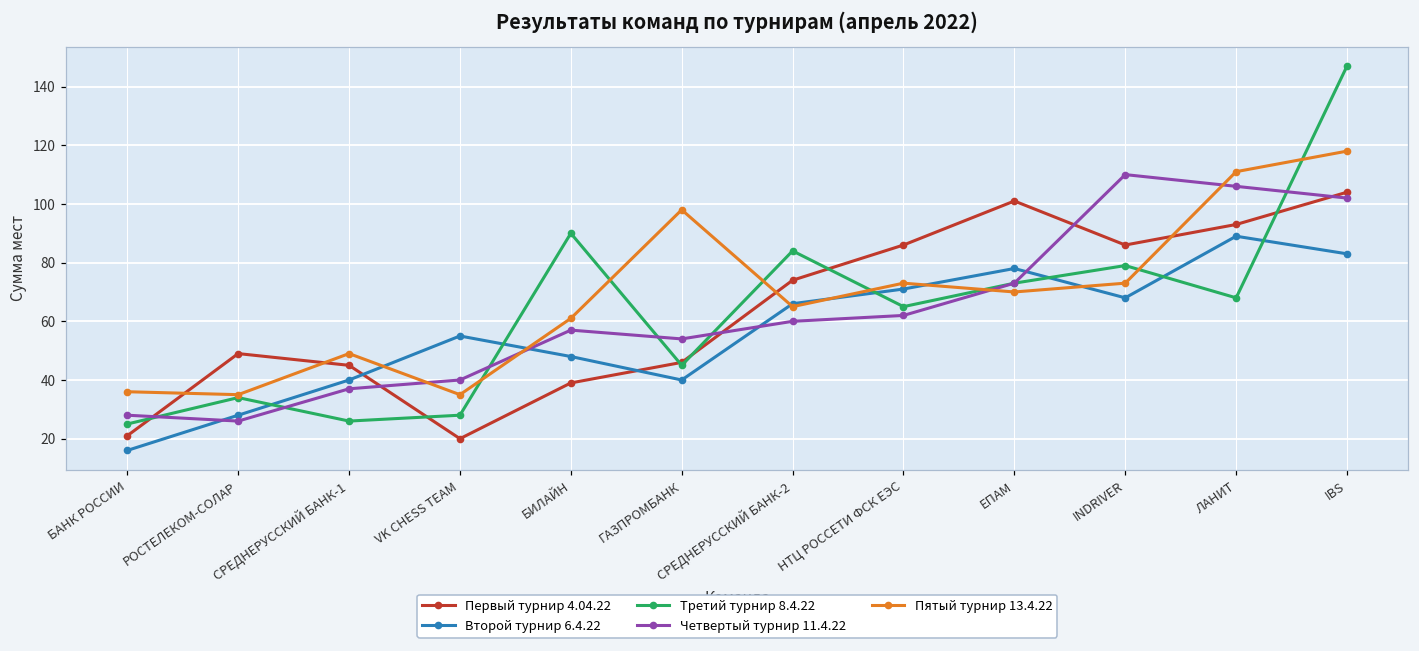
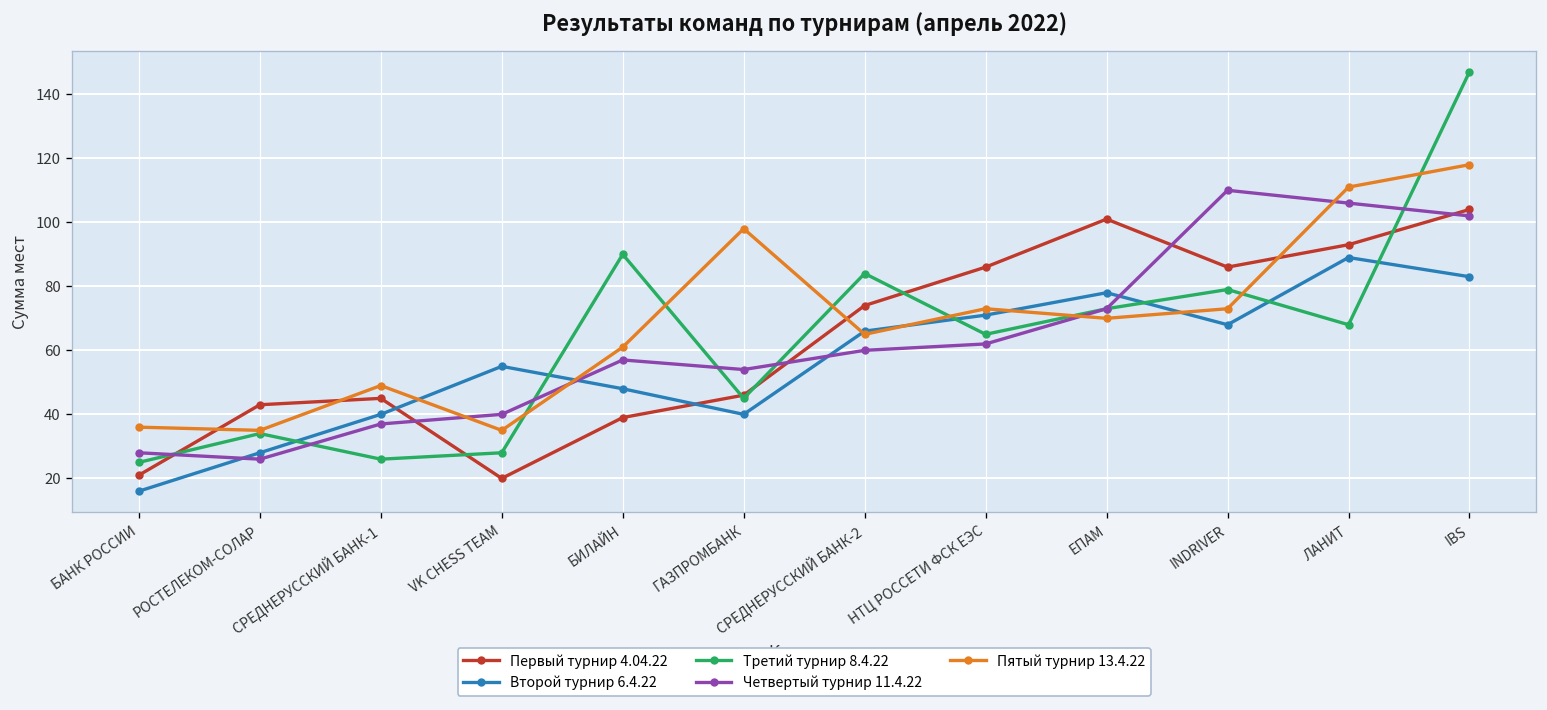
Первый турнир 4.04.22, РОСТЕЛЕКОМ-СОЛАР: 49 -> 43
